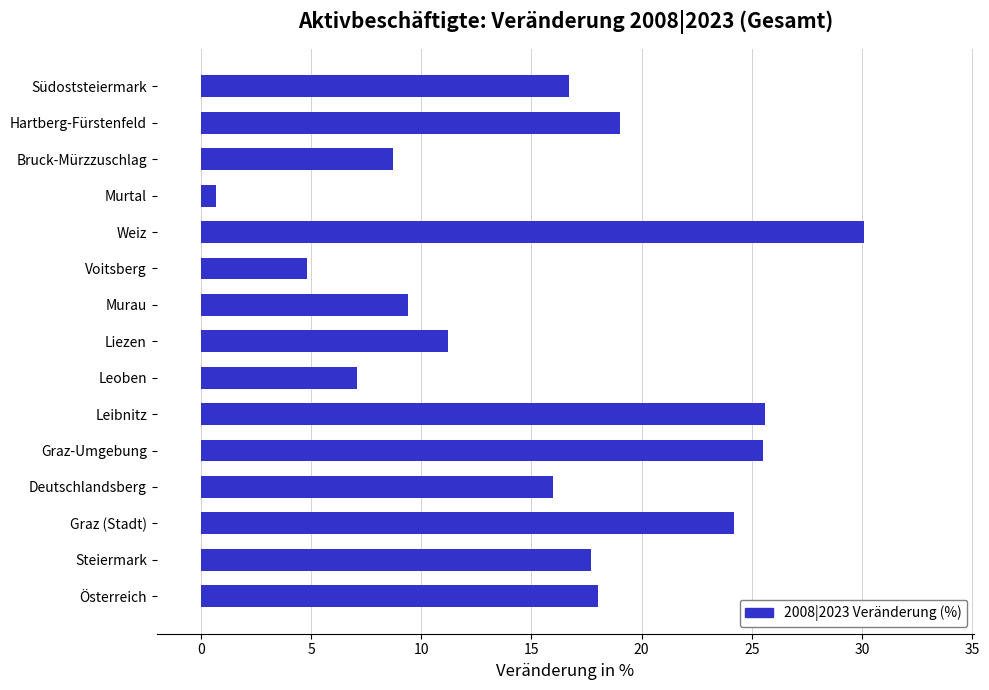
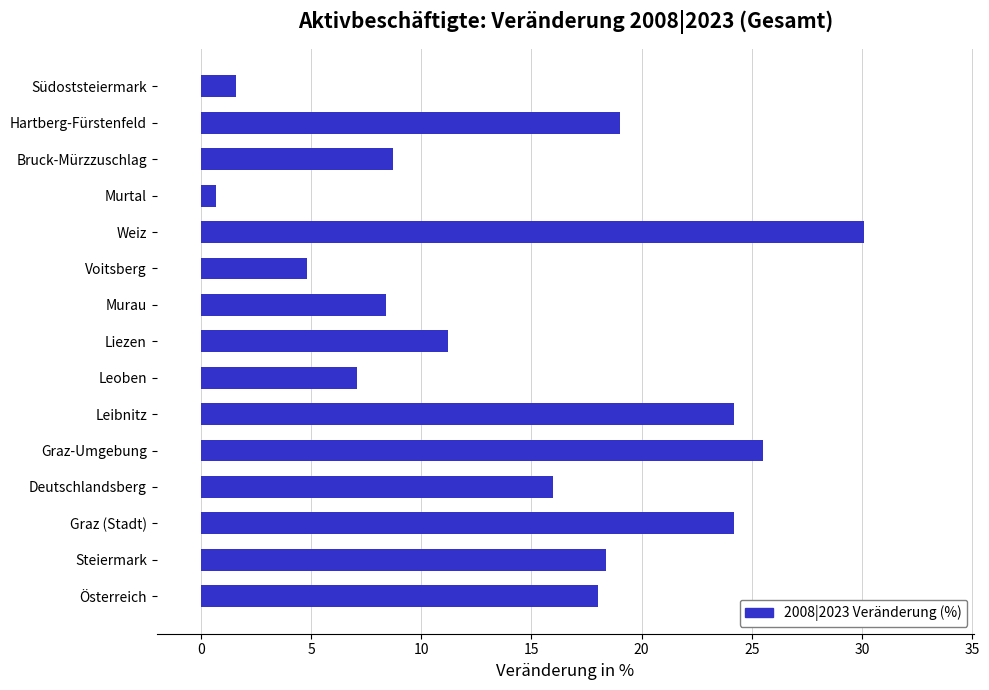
Südoststeiermark: 16.7 -> 1.6
Murau: 9.4 -> 8.4
Leibnitz: 25.6 -> 24.2
Steiermark: 17.7 -> 18.4
